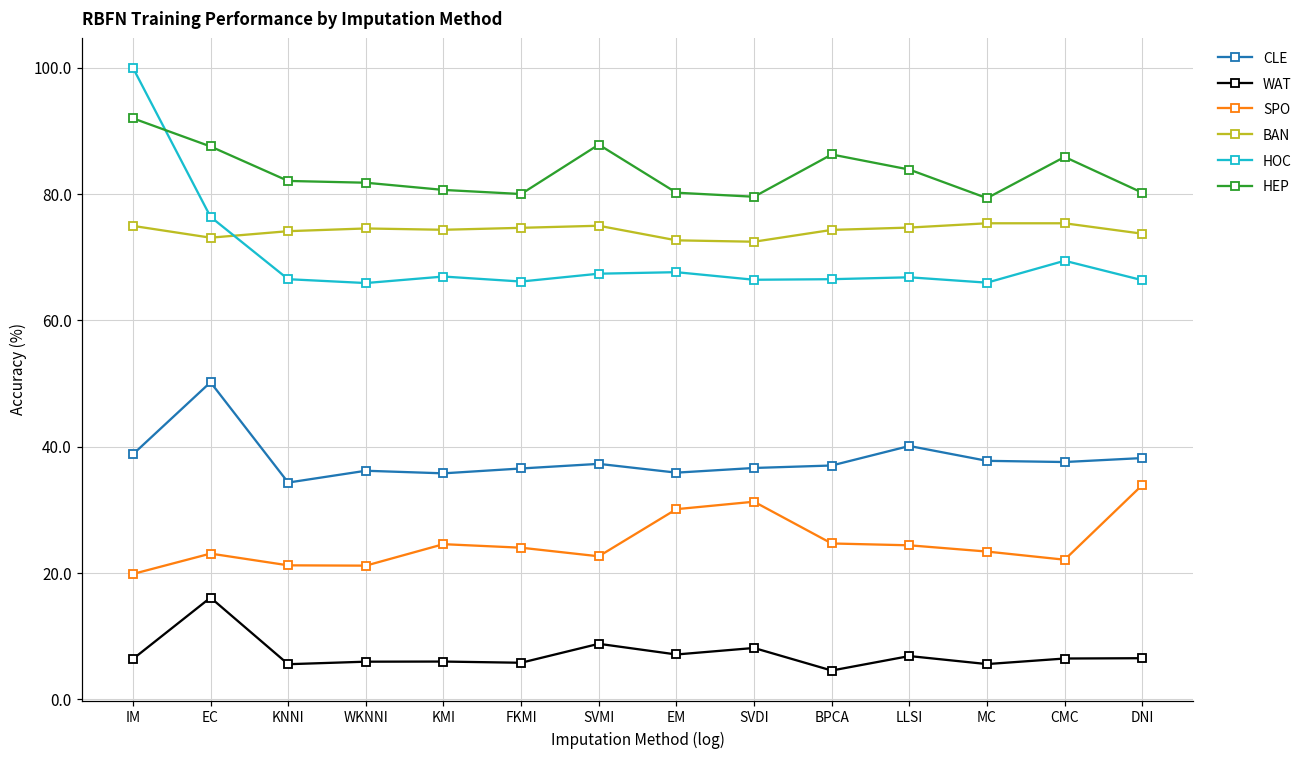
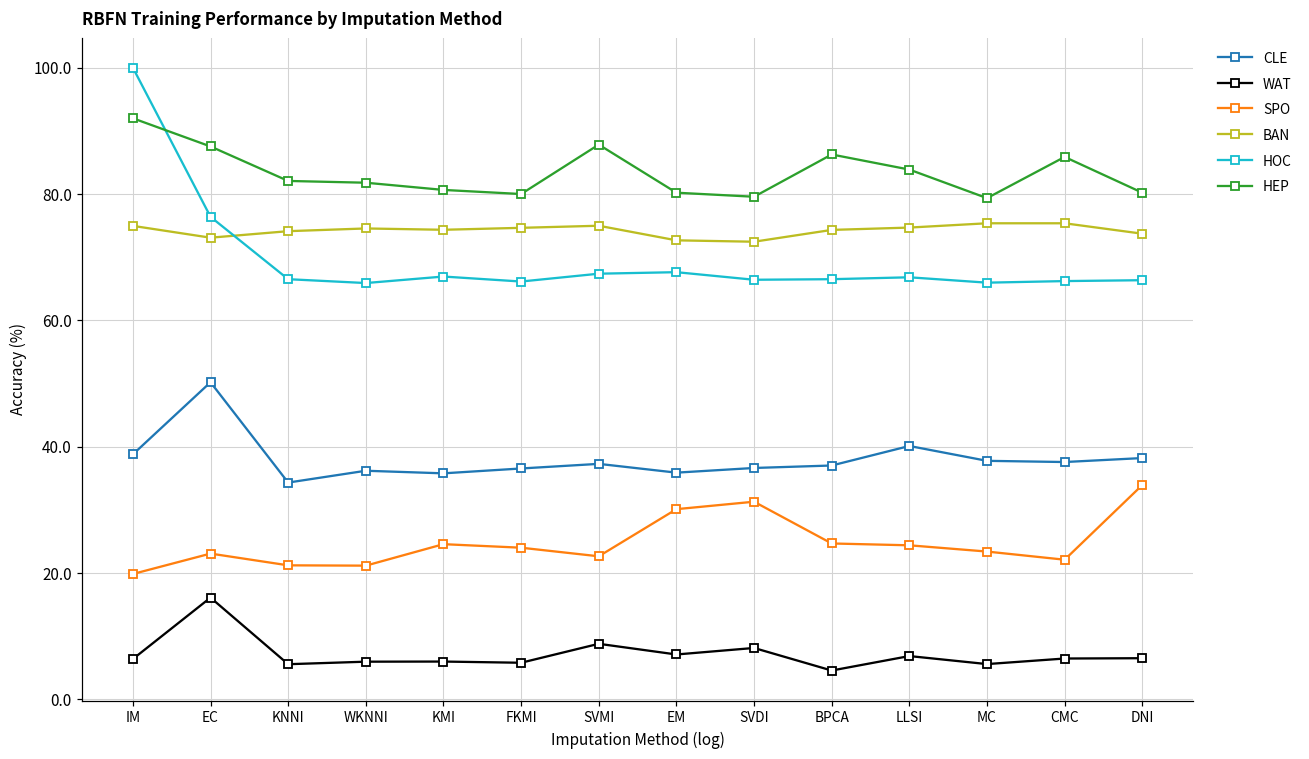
HOC, CMC: 69 -> 66
